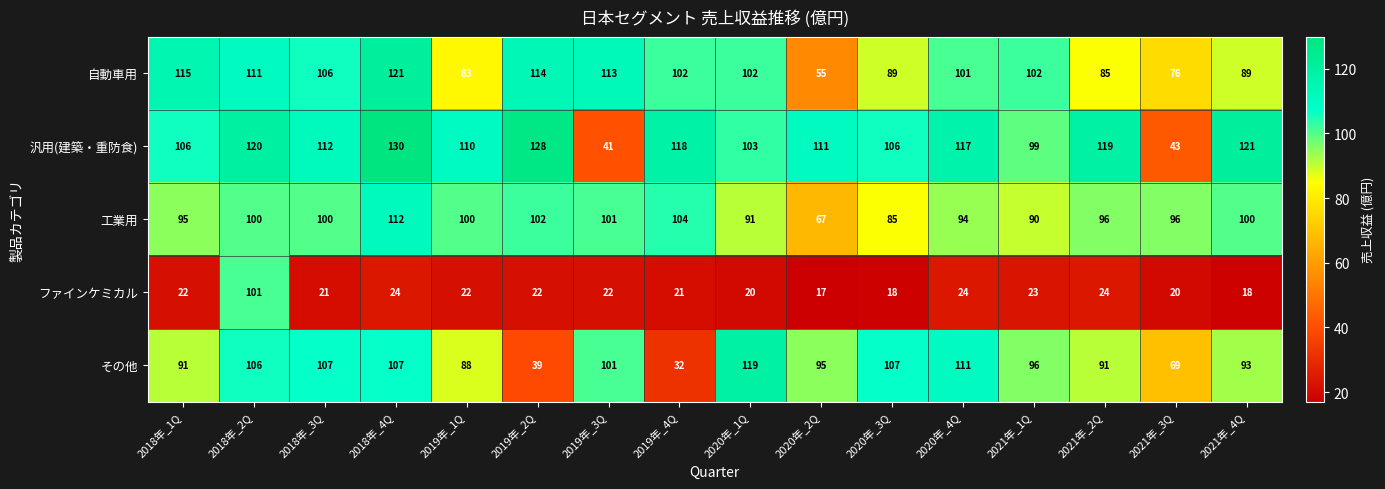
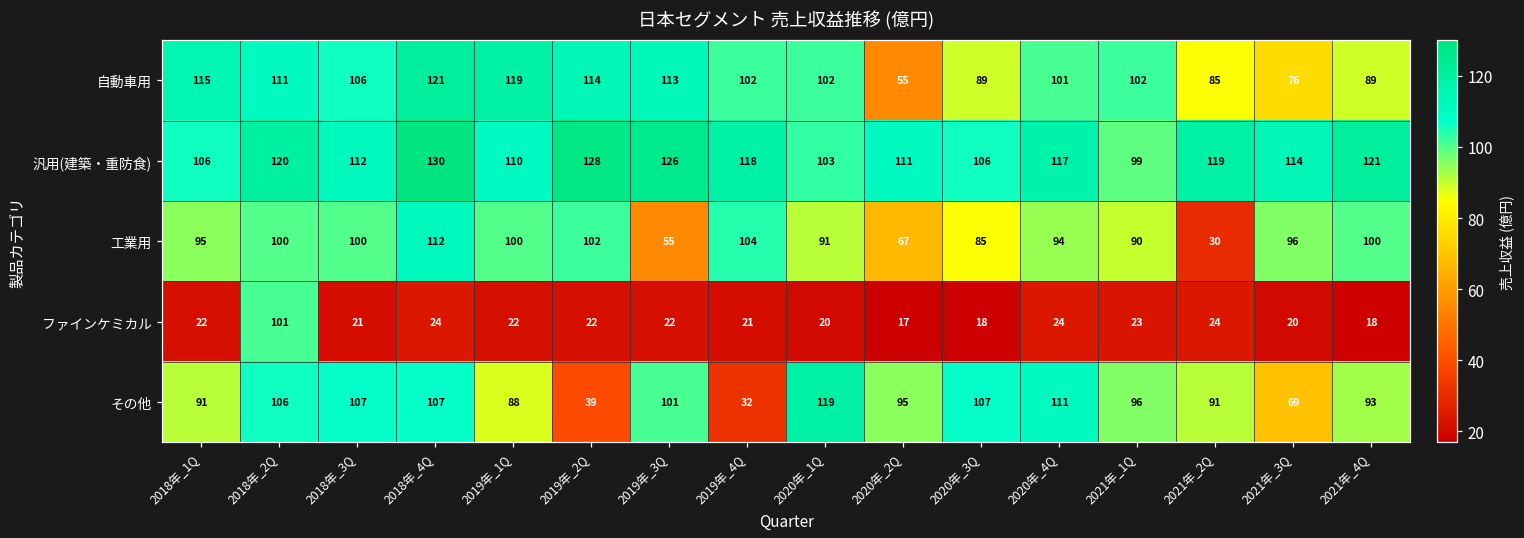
自動車用, 2019年_1Q: 83 -> 119
汎用(建築・重防食), 2019年_3Q: 41 -> 126
汎用(建築・重防食), 2021年_3Q: 43 -> 114
工業用, 2019年_3Q: 101 -> 55
工業用, 2021年_2Q: 96 -> 30
